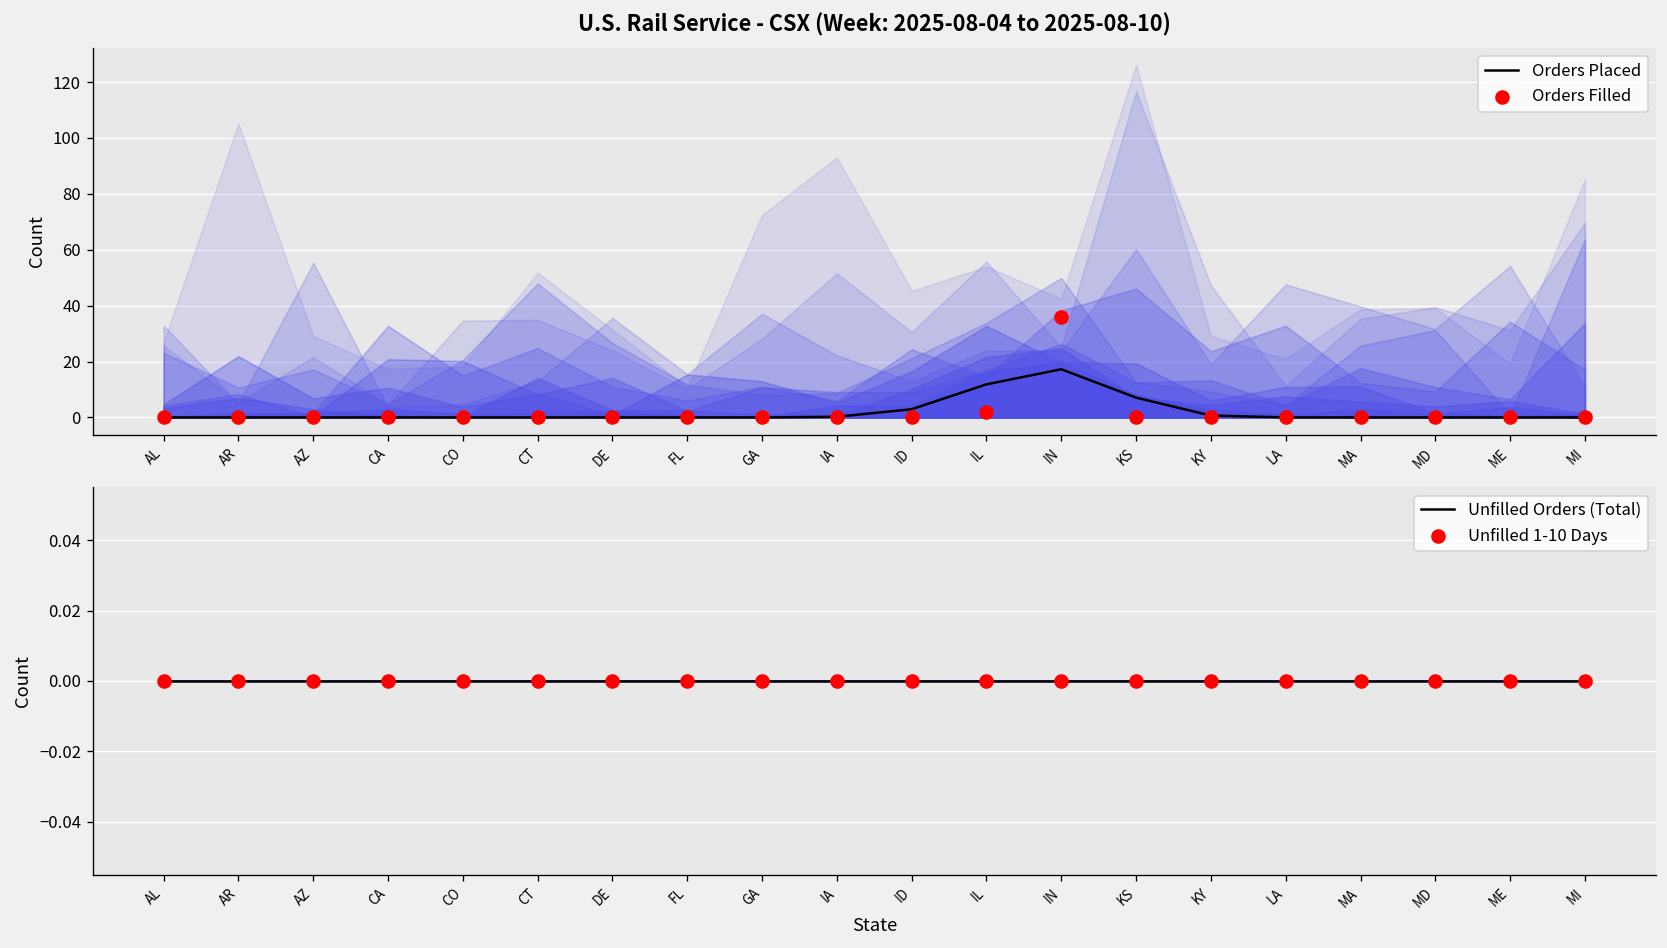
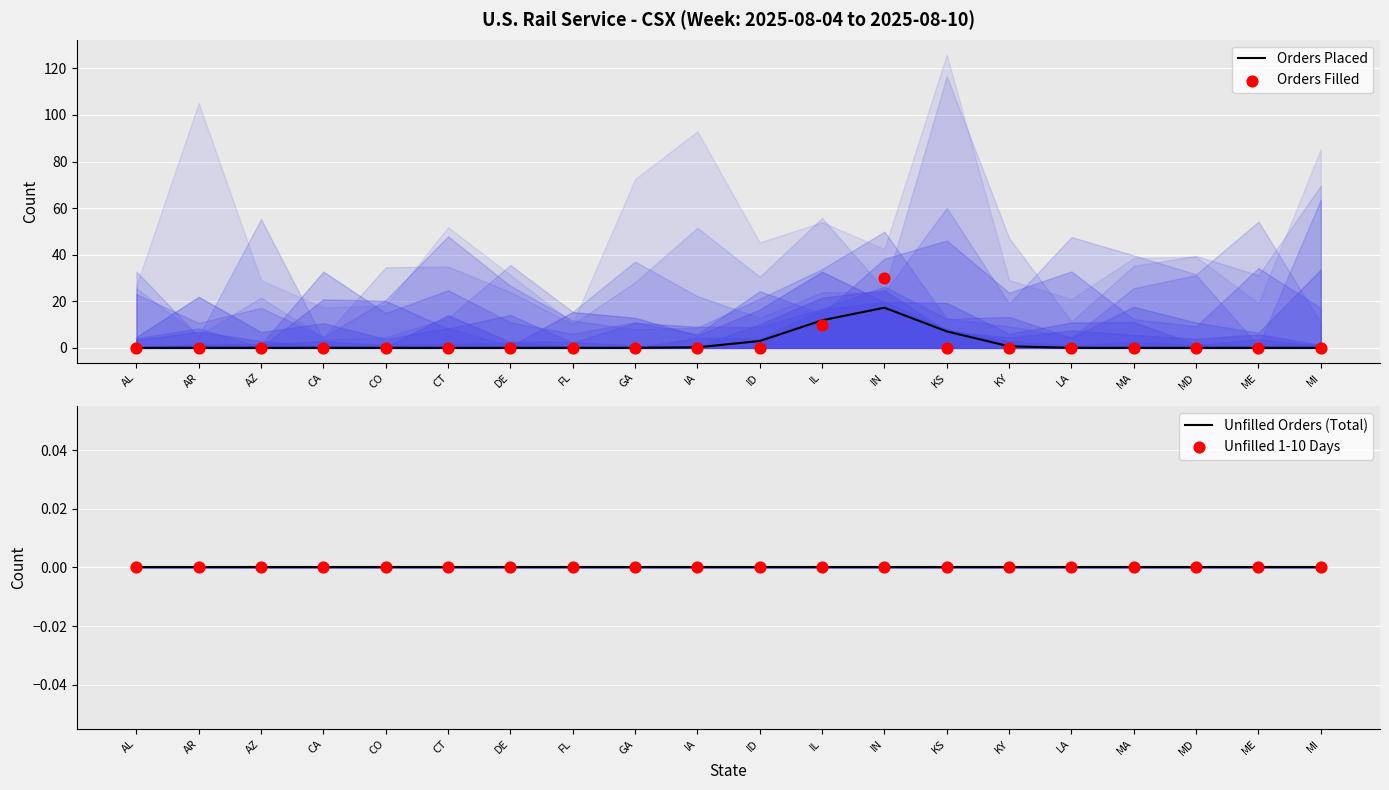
U.S. Rail Service - CSX (Week: 2025-08-04 to 2025-08-10), Orders Filled, IL: 2 -> 10
U.S. Rail Service - CSX (Week: 2025-08-04 to 2025-08-10), Orders Filled, IN: 36 -> 30
